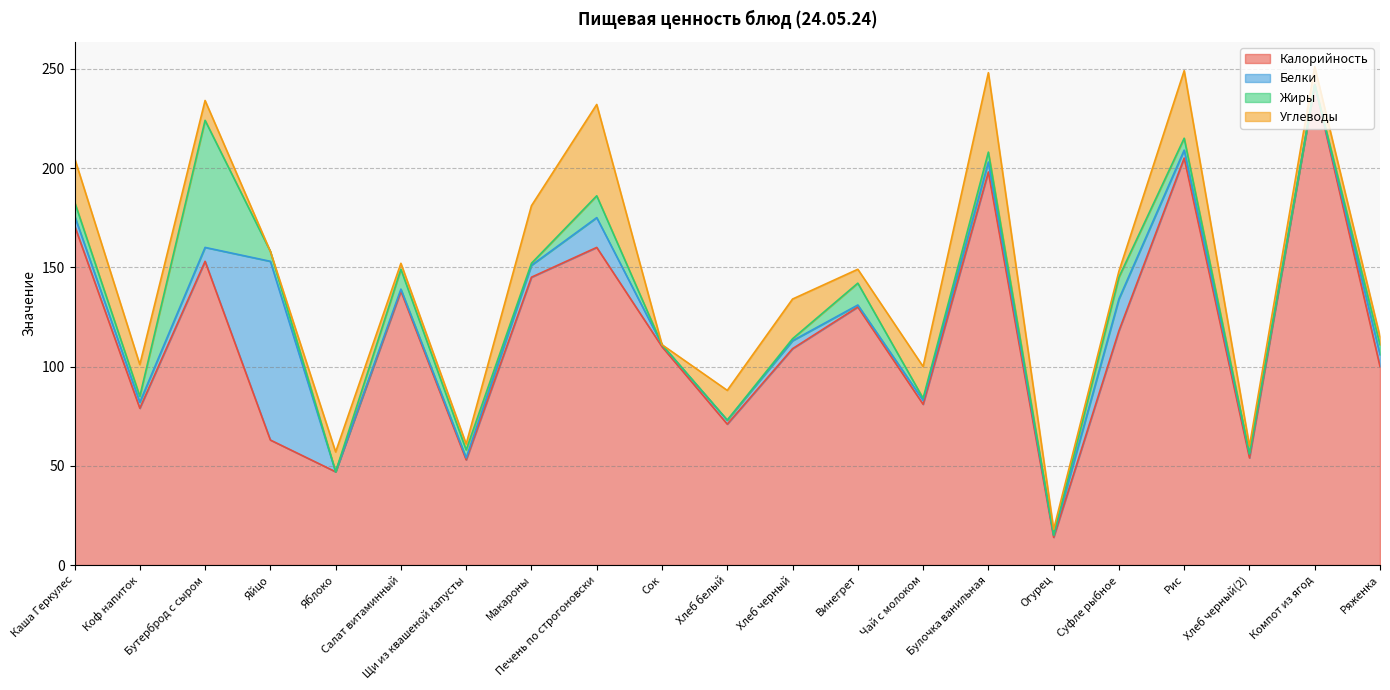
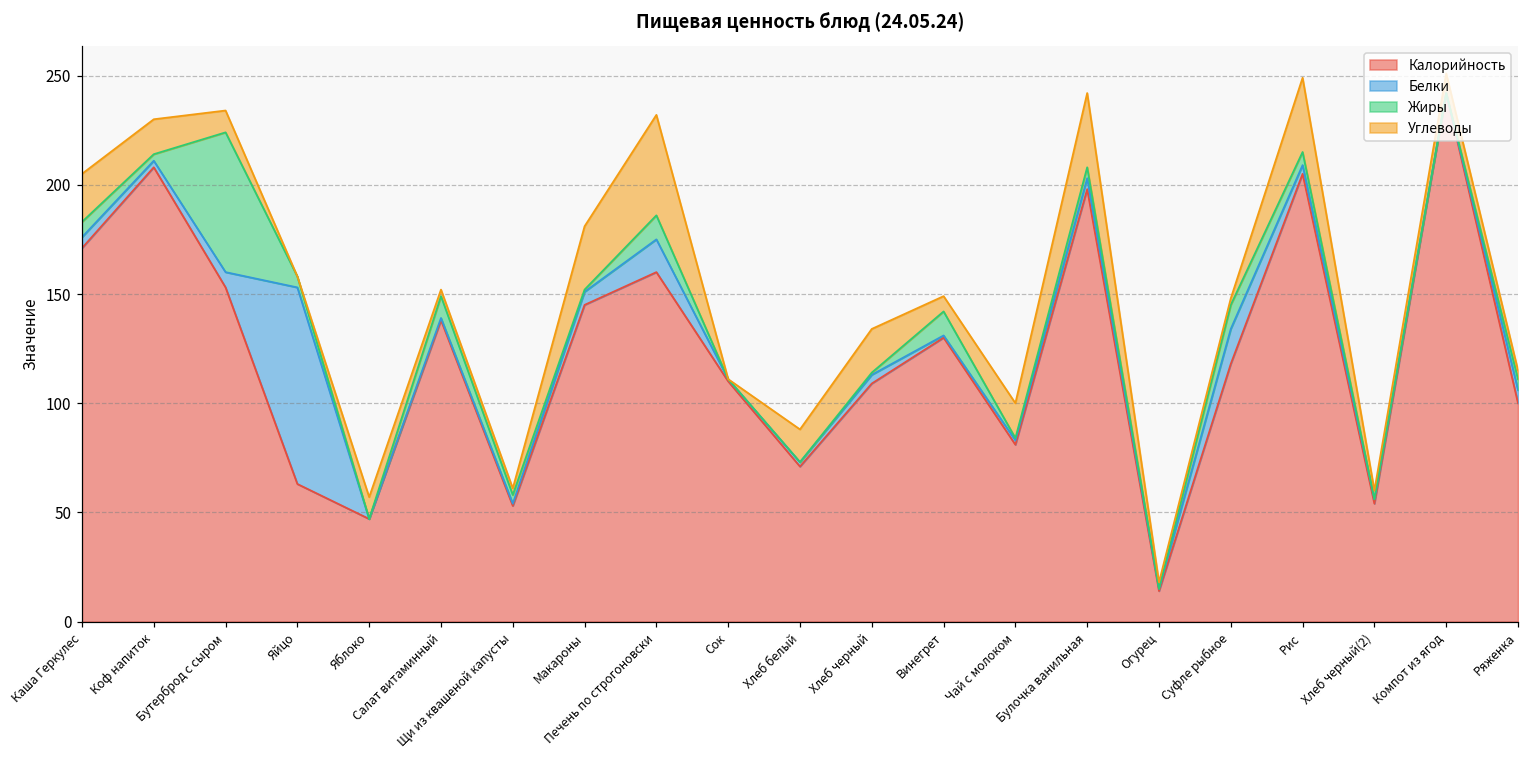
Калорийность, Коф напиток: 79 -> 208
Углеводы, Булочка ванильная: 40 -> 34
